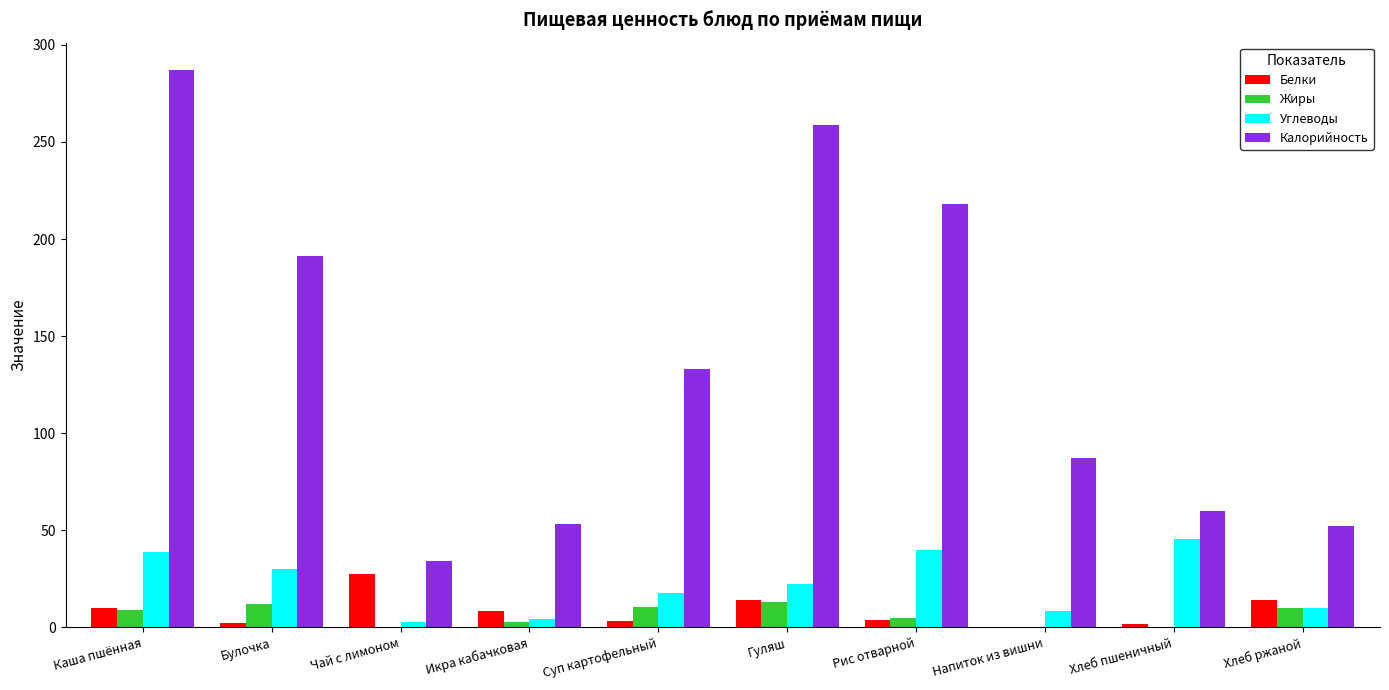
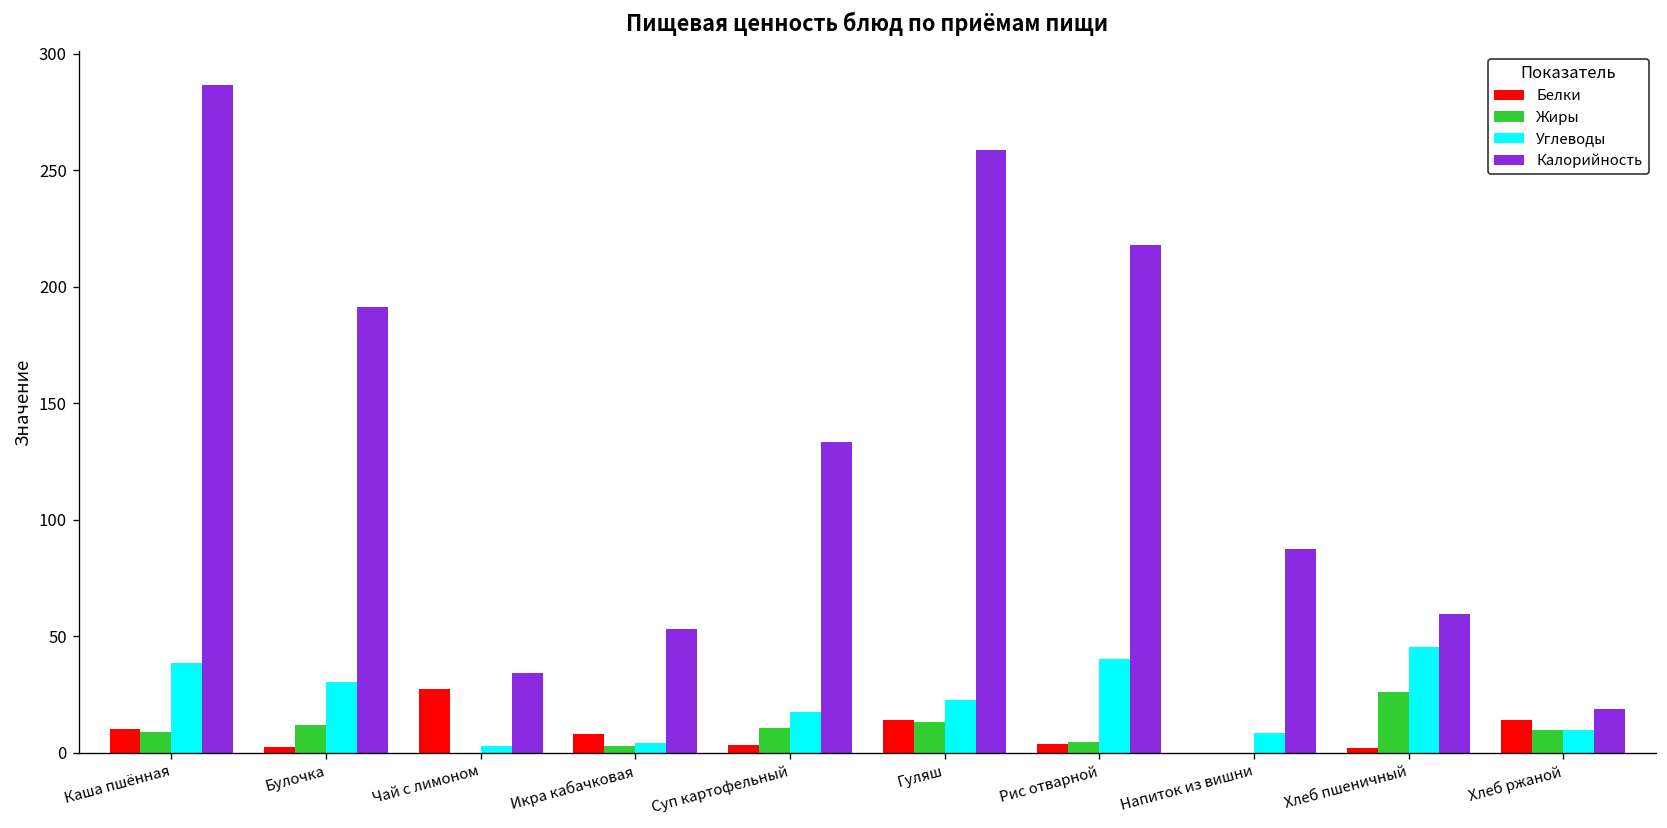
Жиры, Хлеб пшеничный: 0 -> 26
Калорийность, Хлеб ржаной: 52 -> 19
